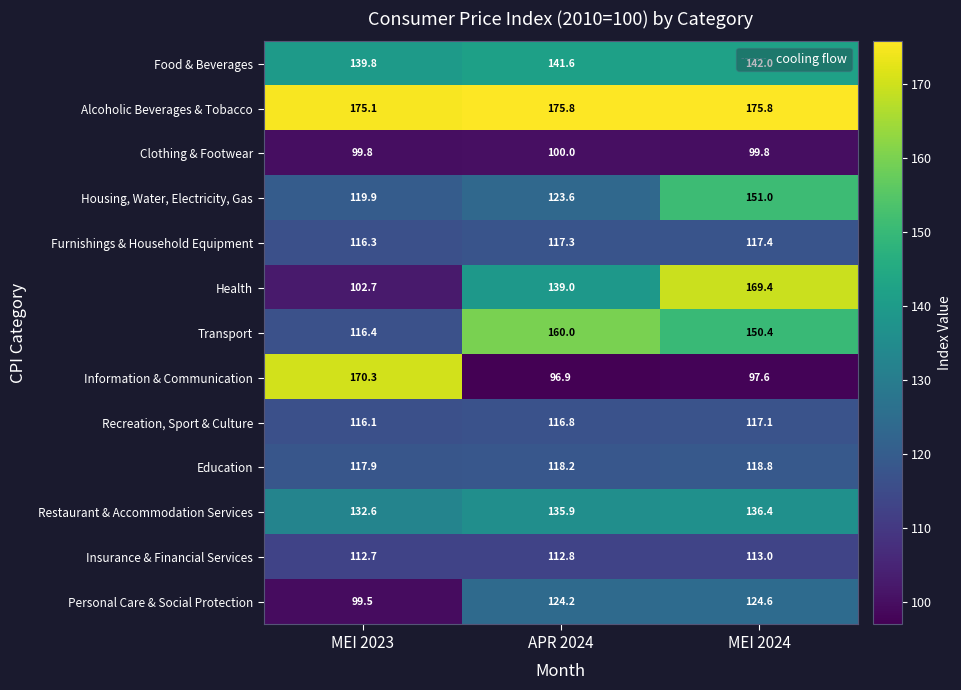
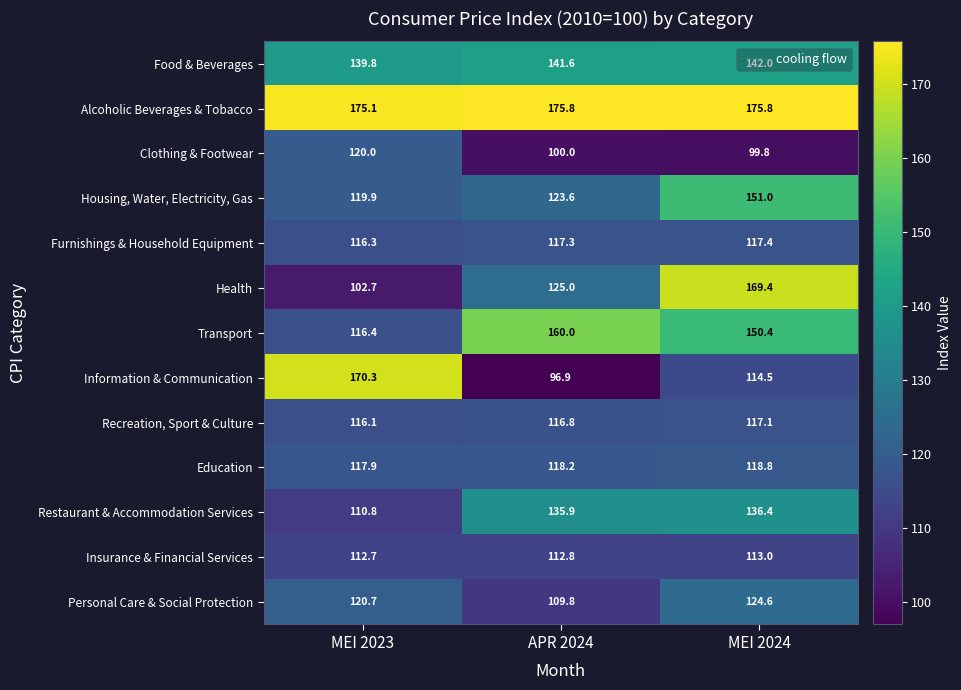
Clothing & Footwear, MEI 2023: 99.8 -> 120.0
Health, APR 2024: 139.0 -> 125.0
Information & Communication, MEI 2024: 97.6 -> 114.5
Restaurant & Accommodation Services, MEI 2023: 132.6 -> 110.8
Personal Care & Social Protection, MEI 2023: 99.5 -> 120.7
Personal Care & Social Protection, APR 2024: 124.2 -> 109.8
